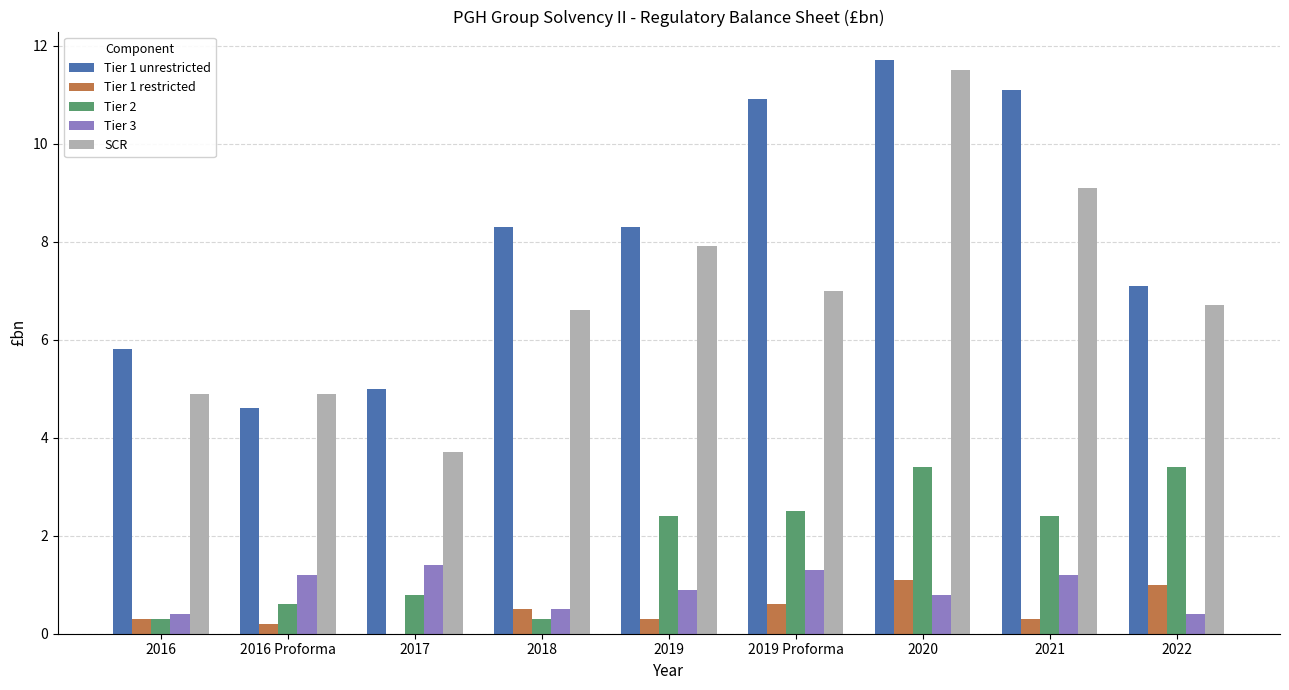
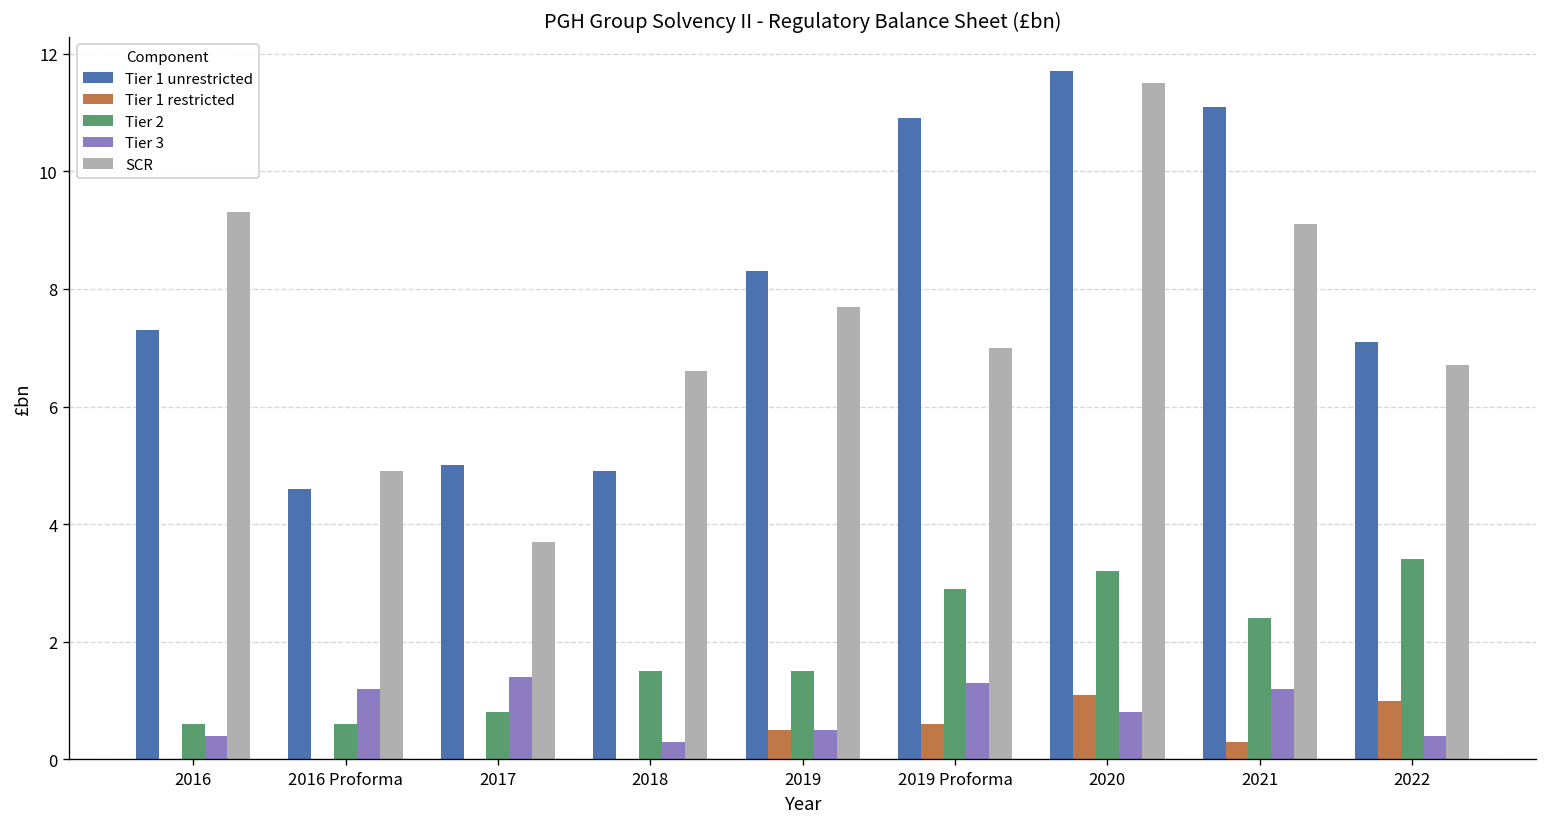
Tier 1 unrestricted, 2016: 5.8 -> 7.3
Tier 1 restricted, 2016: 0.3 -> 0.0
Tier 2, 2016: 0.3 -> 0.6
SCR, 2016: 4.9 -> 9.3
Tier 1 restricted, 2016 Proforma: 0.2 -> 0.0
Tier 1 unrestricted, 2018: 8.3 -> 4.9
Tier 1 restricted, 2018: 0.5 -> 0.0
Tier 2, 2018: 0.3 -> 1.5
Tier 3, 2018: 0.5 -> 0.3
Tier 1 restricted, 2019: 0.3 -> 0.5
Tier 2, 2019: 2.4 -> 1.5
Tier 3, 2019: 0.9 -> 0.5
SCR, 2019: 7.9 -> 7.7
Tier 2, 2019 Proforma: 2.5 -> 2.9
Tier 2, 2020: 3.4 -> 3.2
